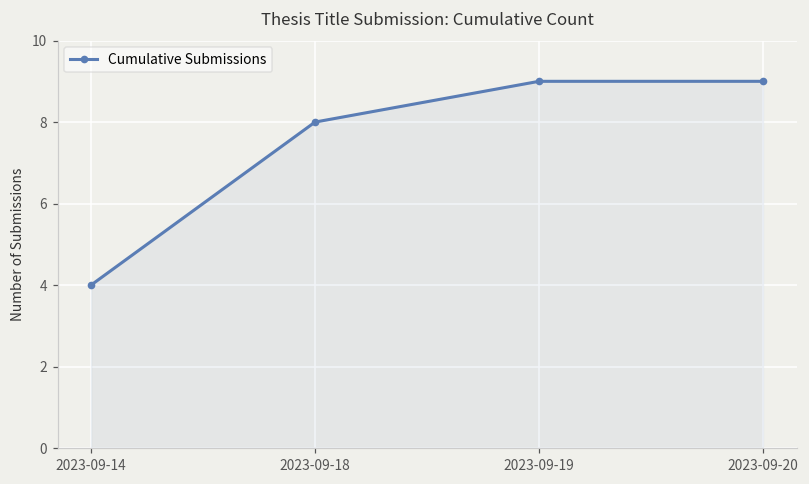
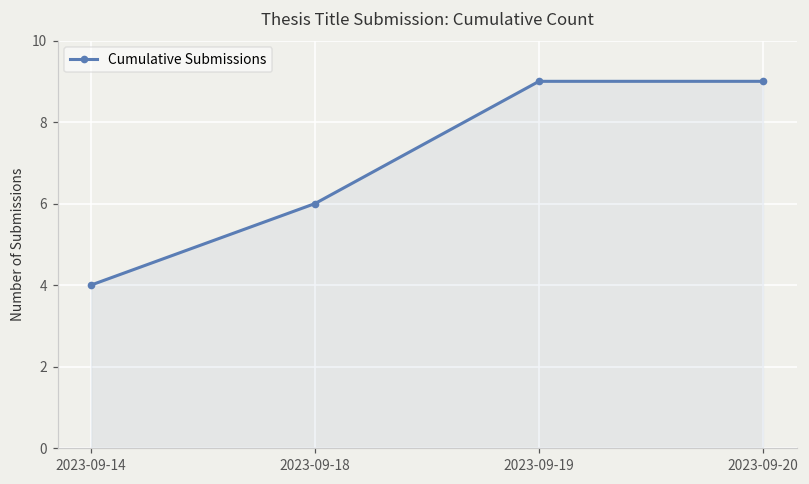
2023-09-18: 8 -> 6
